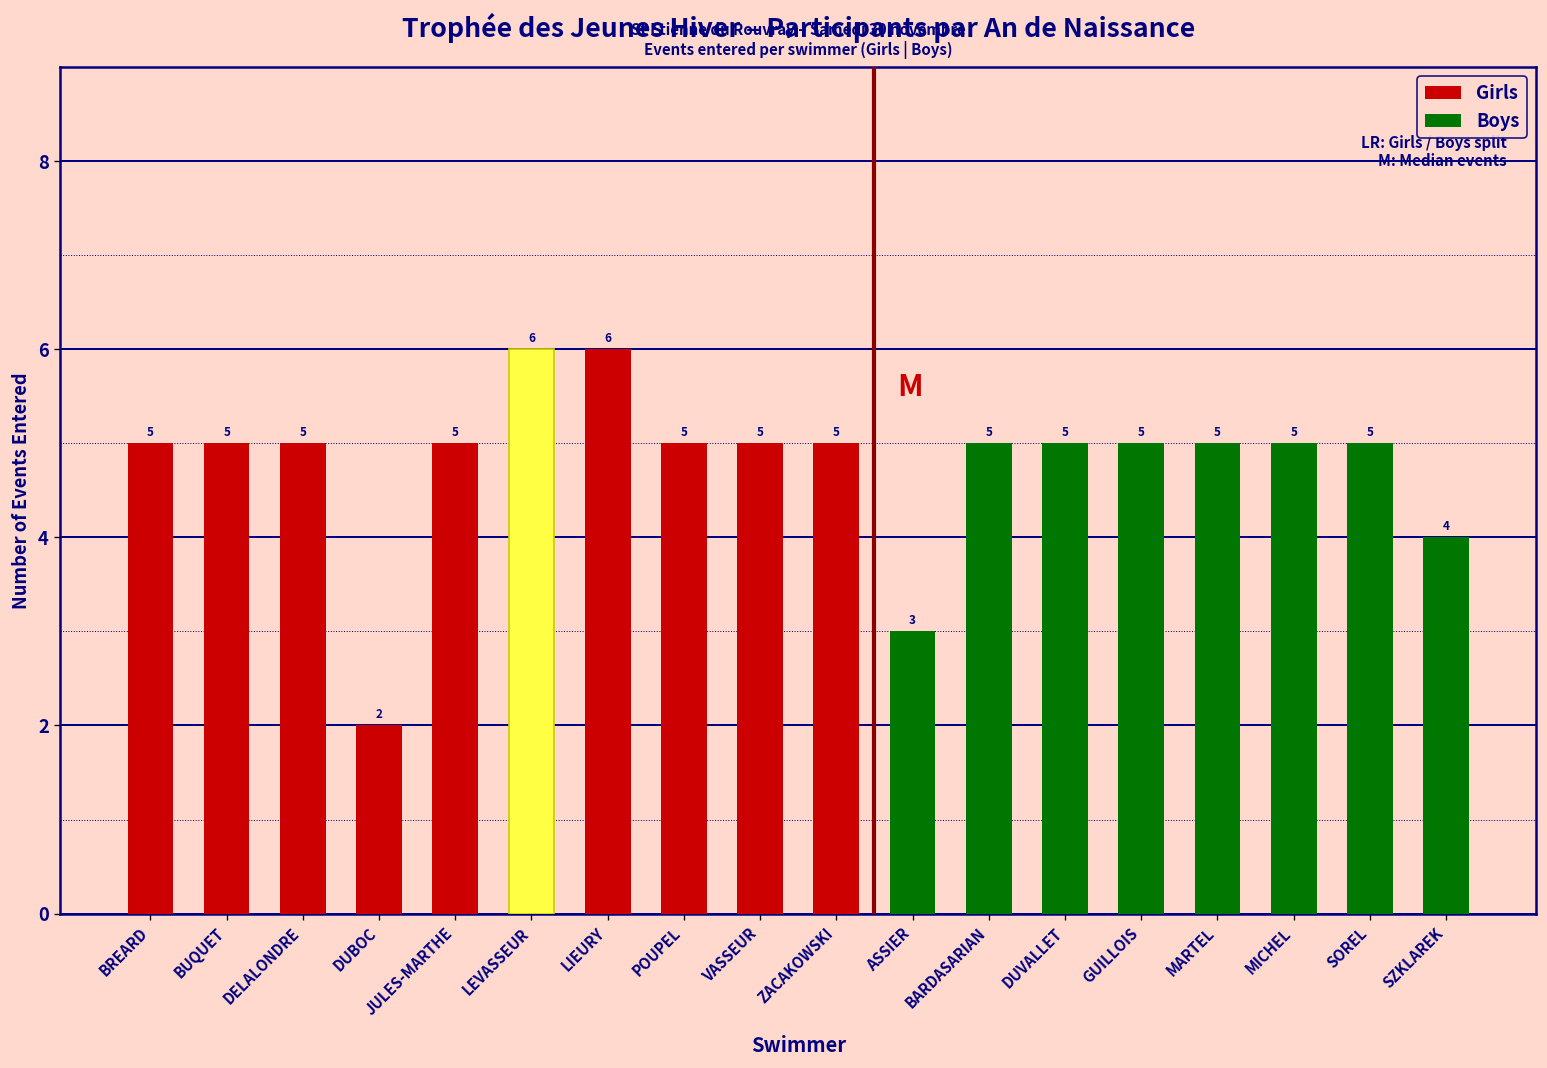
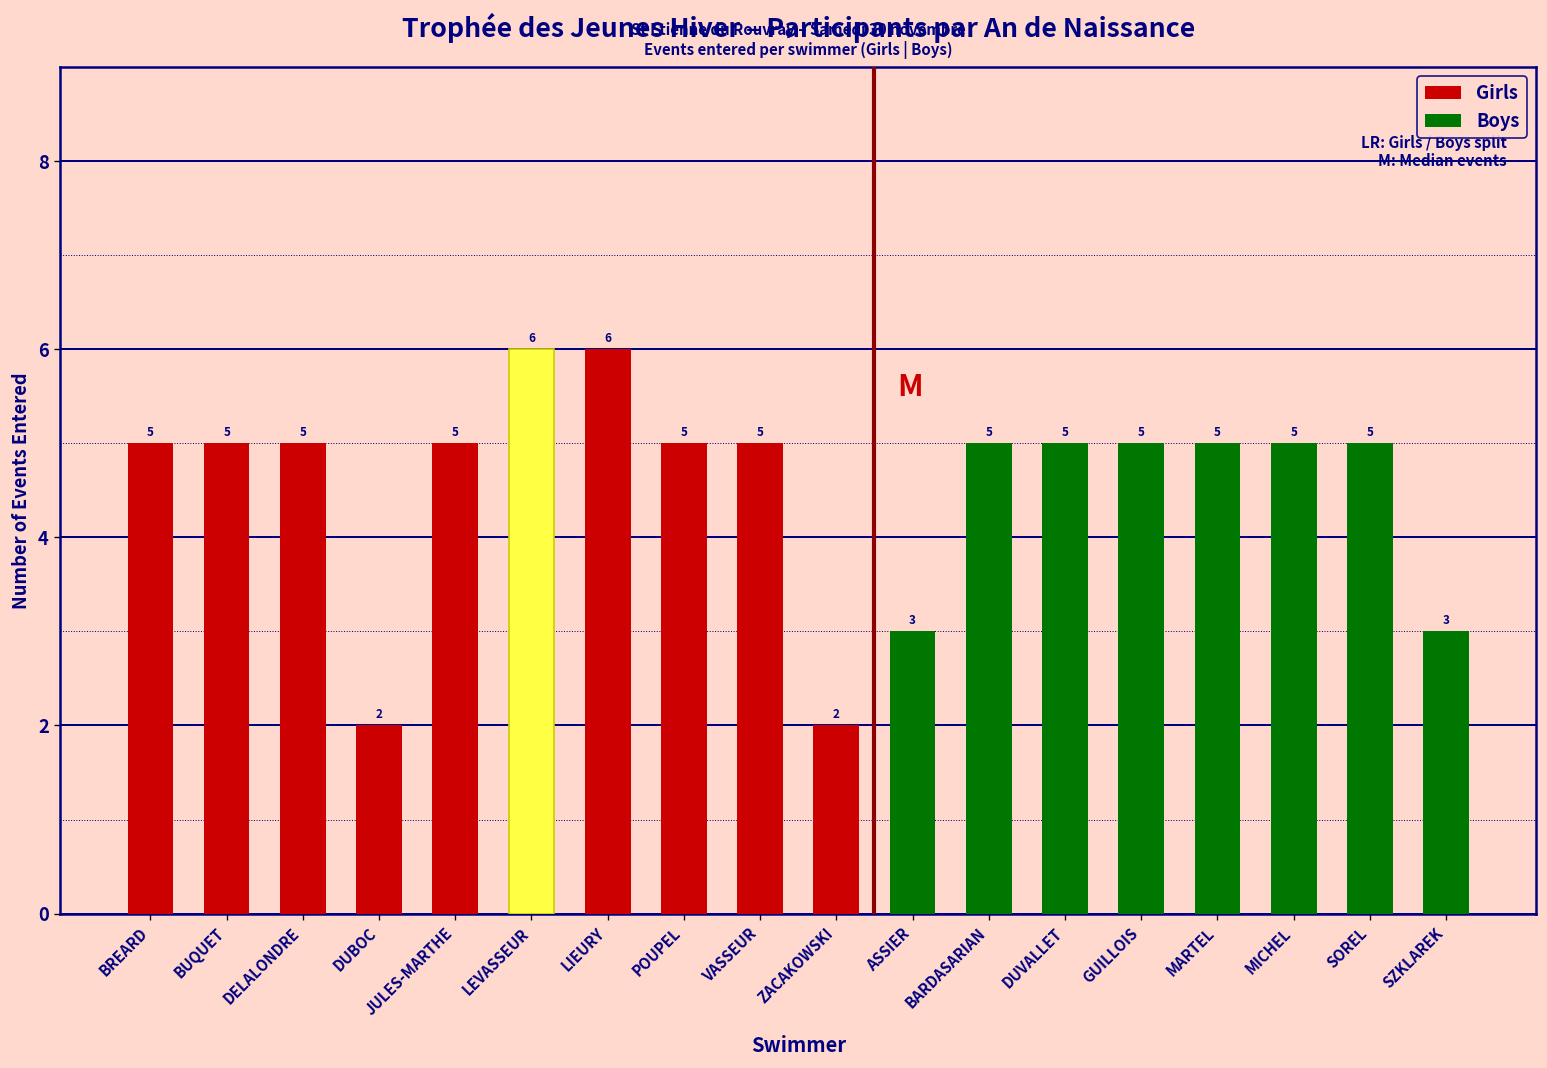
Girls, ZACAKOWSKI: 5 -> 2
Boys, SZKLAREK: 4 -> 3
